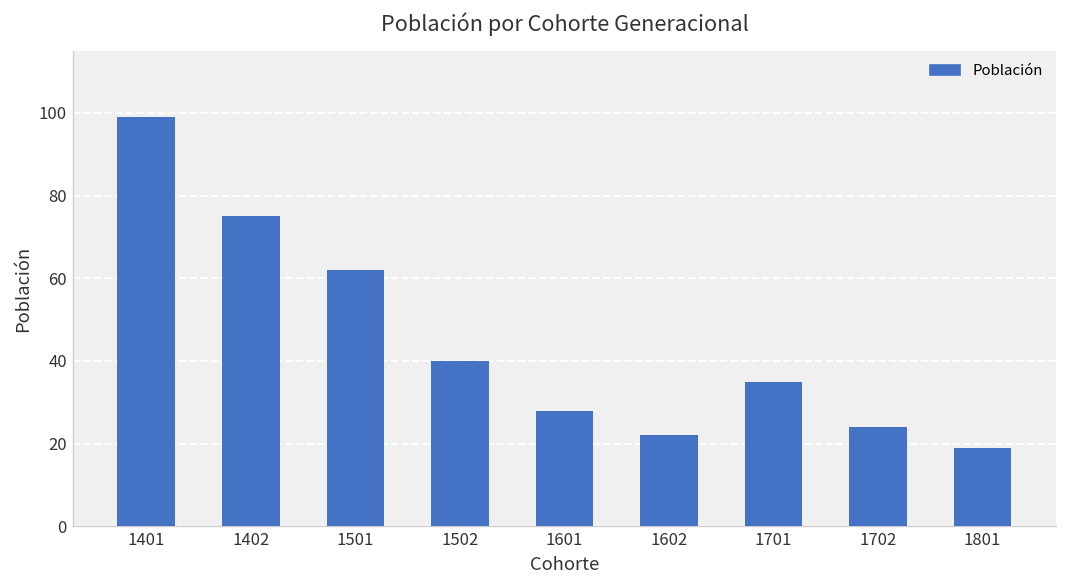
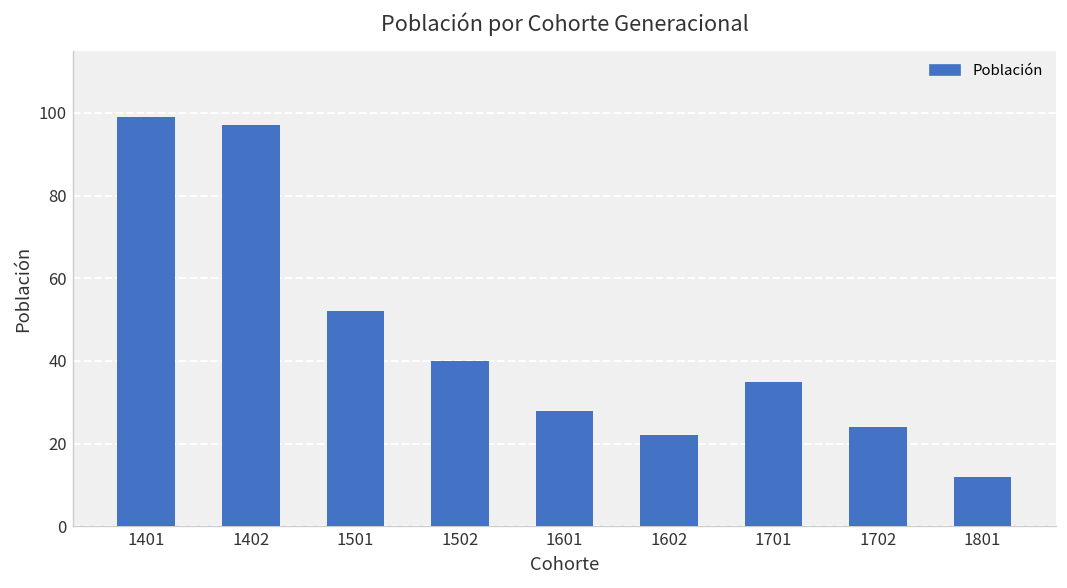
1402: 75 -> 97
1501: 62 -> 52
1801: 19 -> 12
